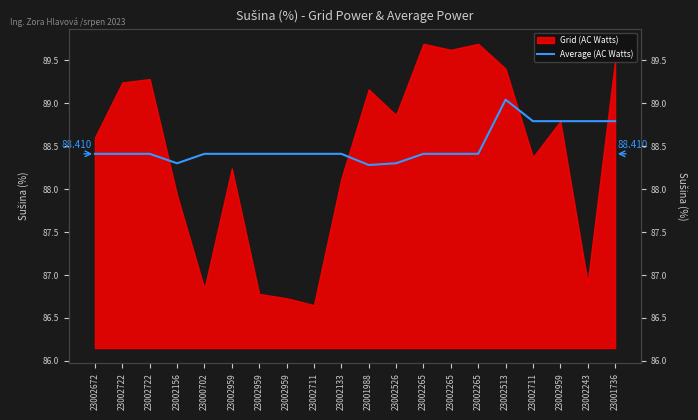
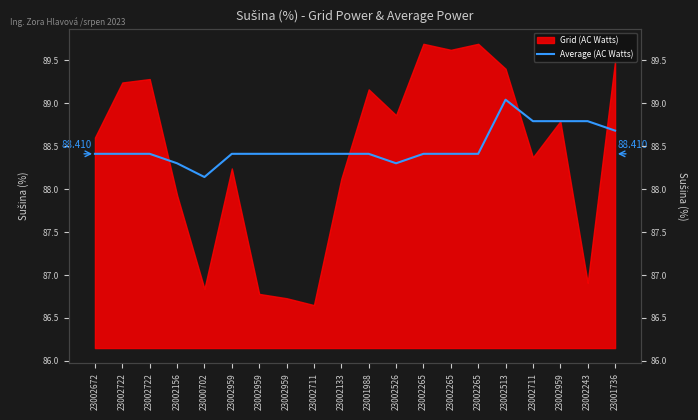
Average (AC Watts), 23000702: 88.4 -> 88.1
Average (AC Watts), 23001988: 88.3 -> 88.4
Average (AC Watts), 23001736: 88.8 -> 88.7
